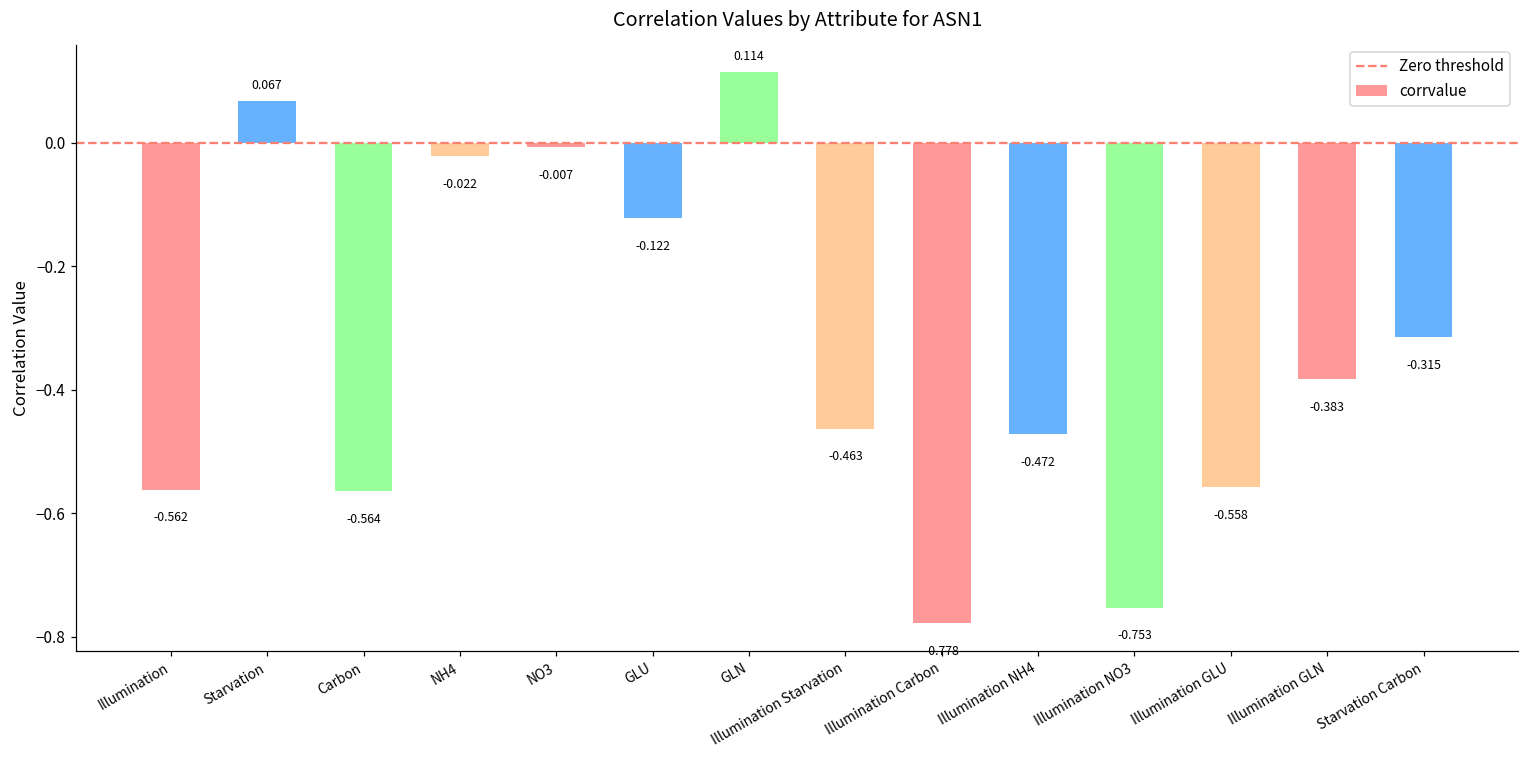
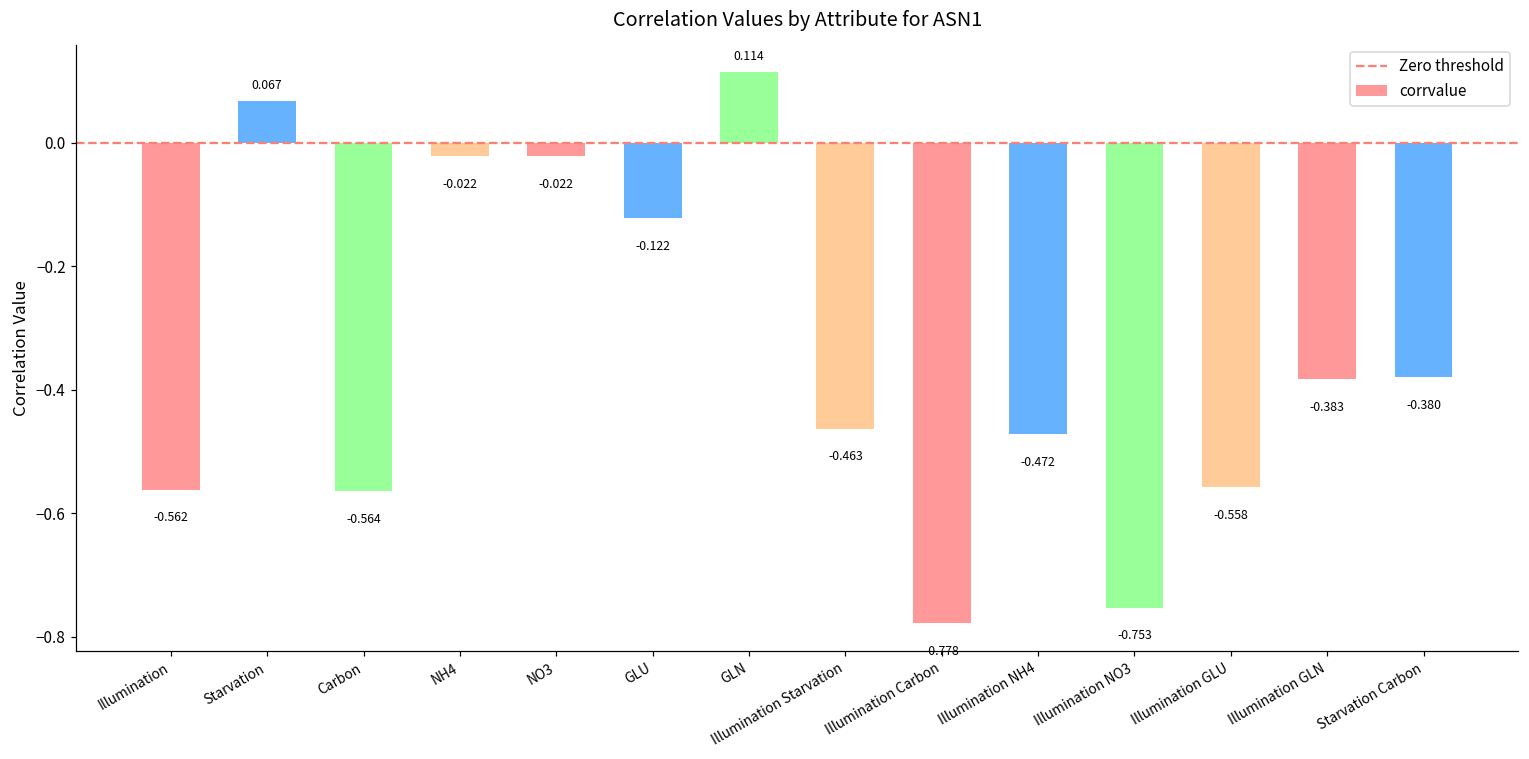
NO3: -0.007 -> -0.022
Starvation Carbon: -0.315 -> -0.380
